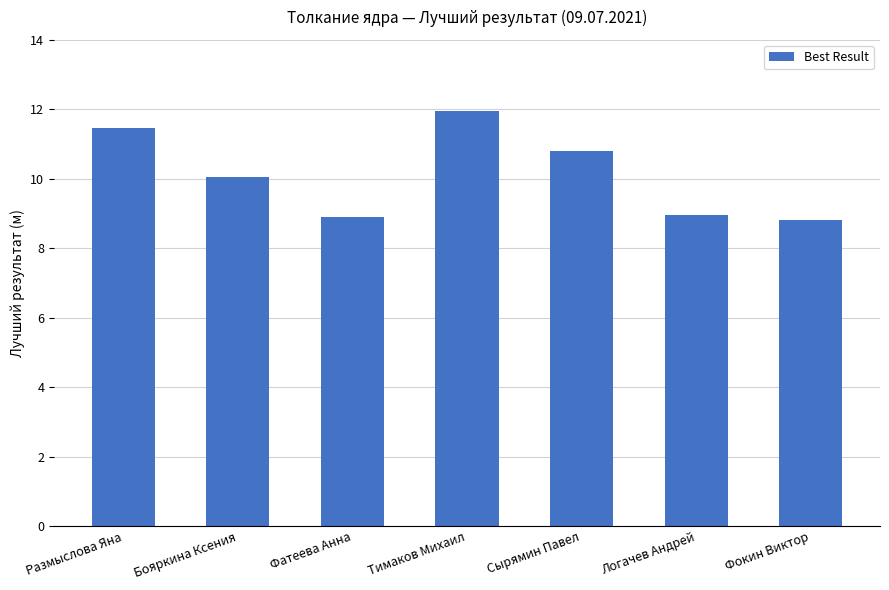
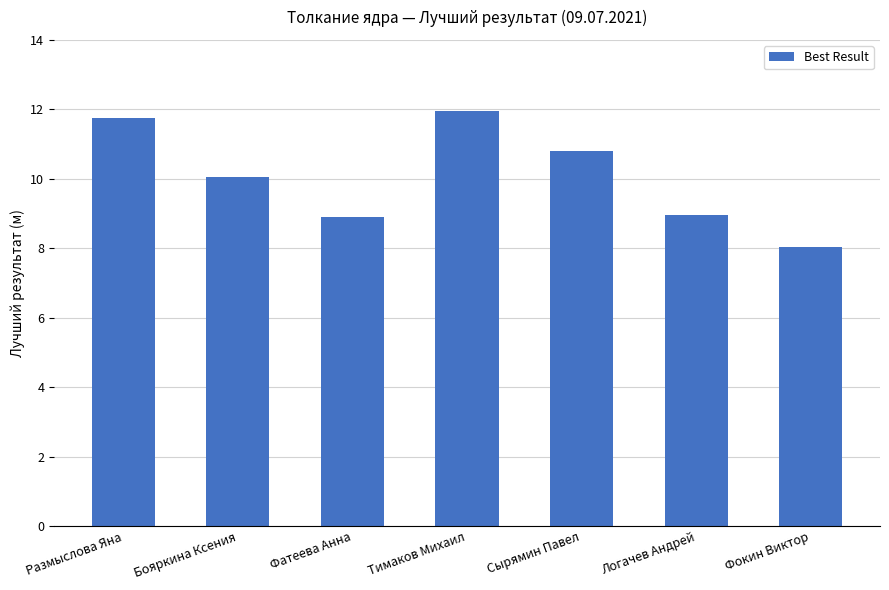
Размыслова Яна: 11.5 -> 11.8
Фокин Виктор: 8.8 -> 8.0
